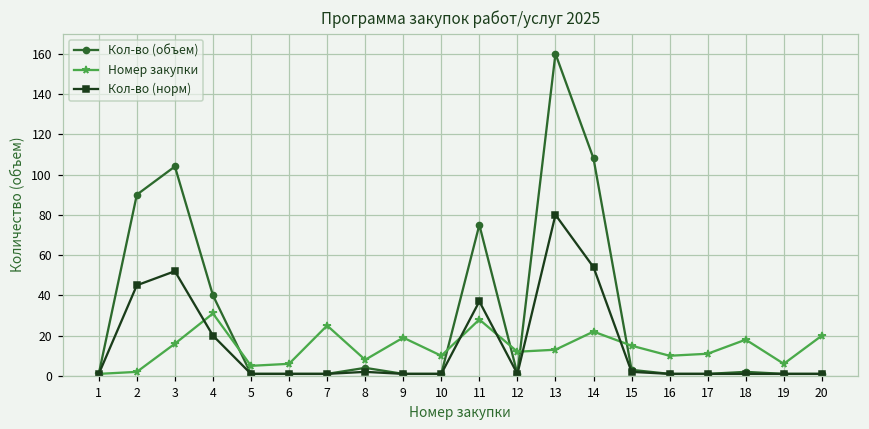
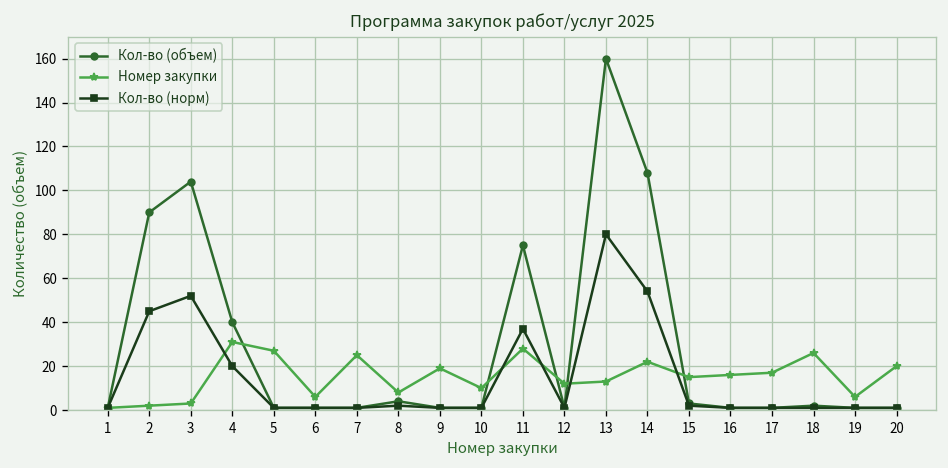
Номер закупки, 3: 16 -> 3
Номер закупки, 5: 5 -> 27
Номер закупки, 16: 10 -> 16
Номер закупки, 17: 11 -> 17
Номер закупки, 18: 18 -> 26
